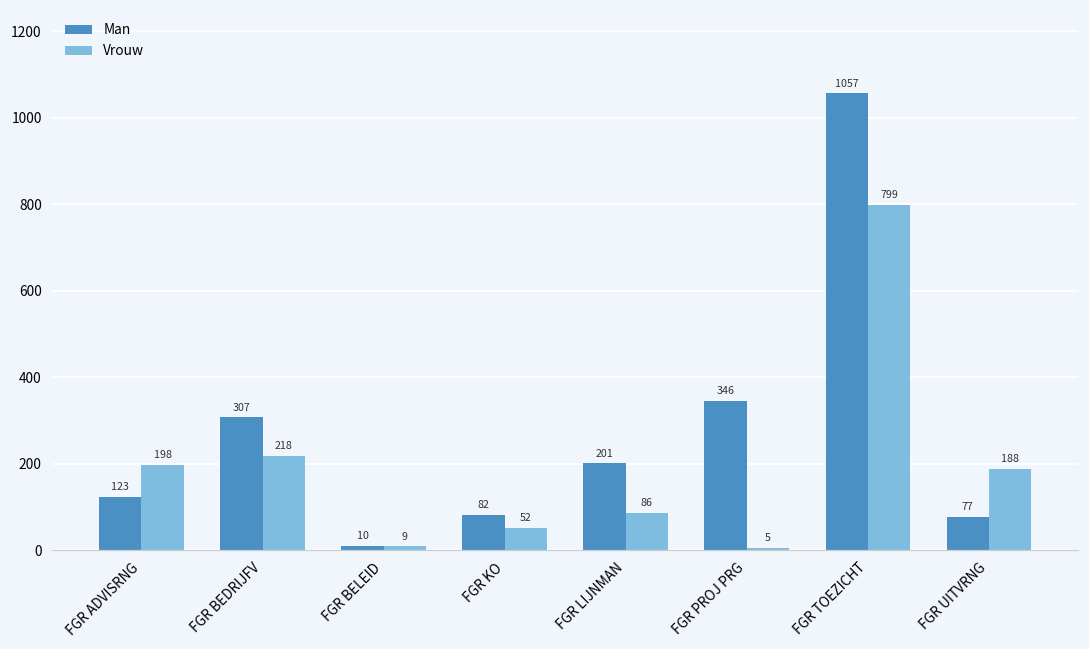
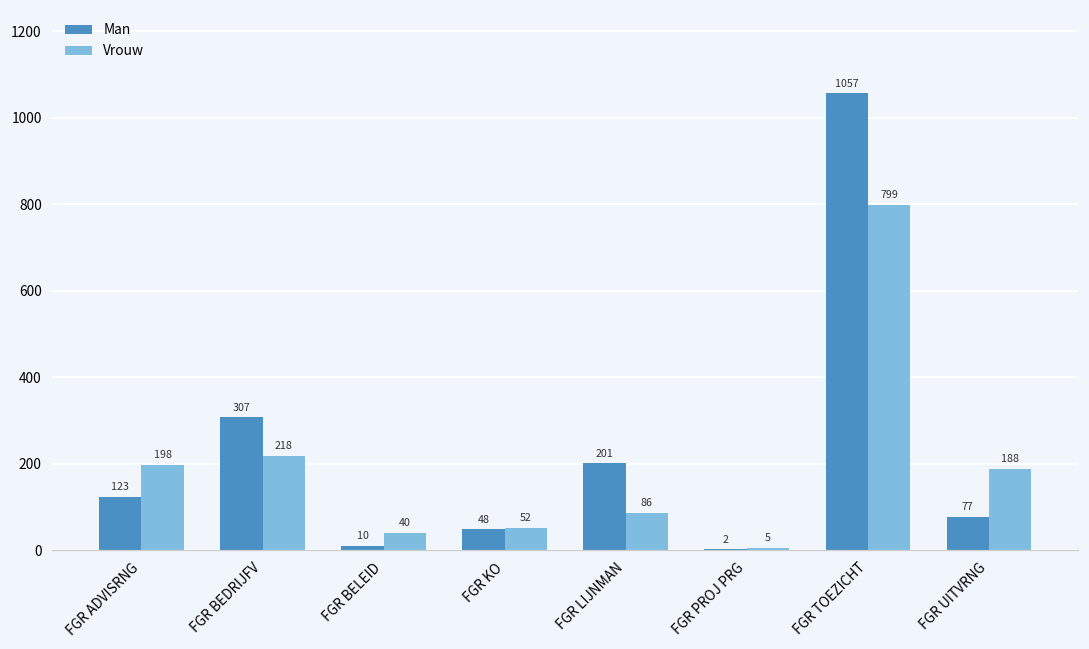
Vrouw, FGR BELEID: 9 -> 40
Man, FGR KO: 82 -> 48
Man, FGR PROJ PRG: 346 -> 2
